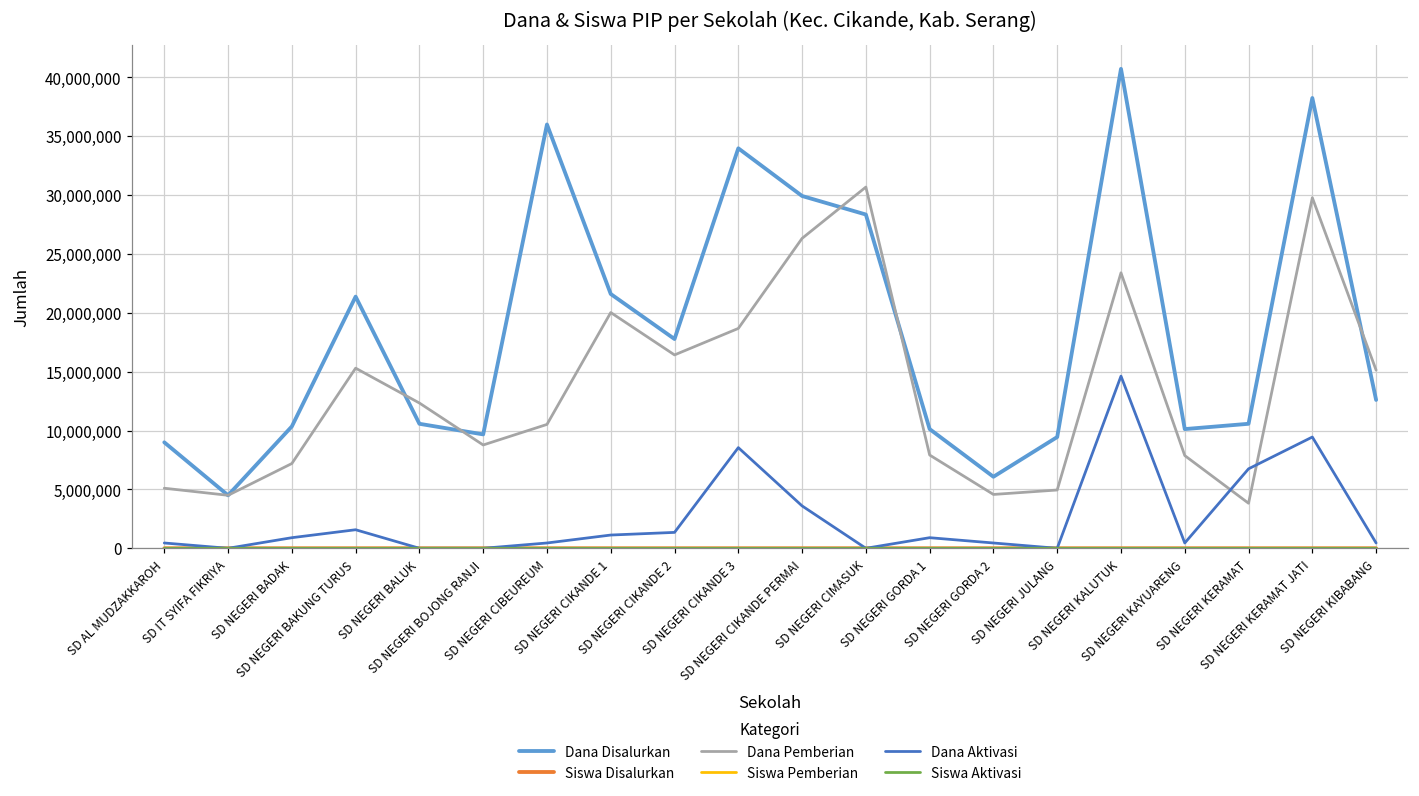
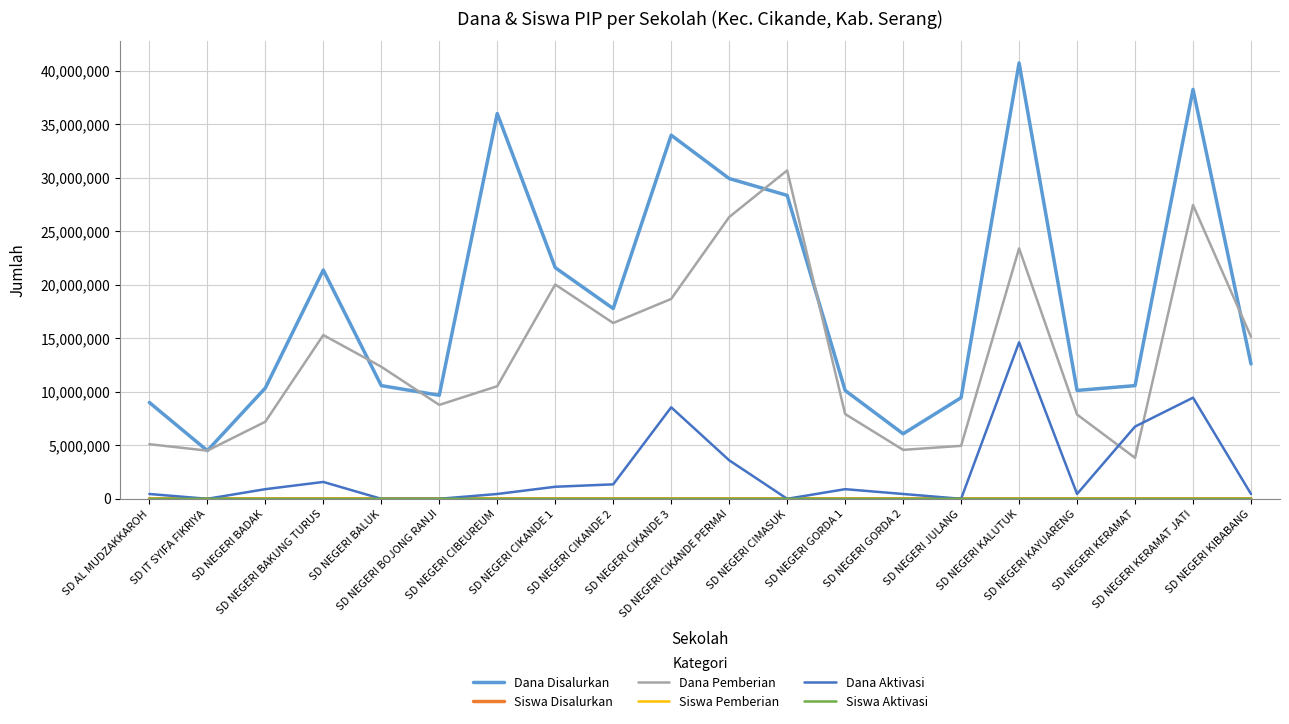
Dana Pemberian, SD NEGERI KERAMAT JATI: 29,800,000 -> 27,500,000
